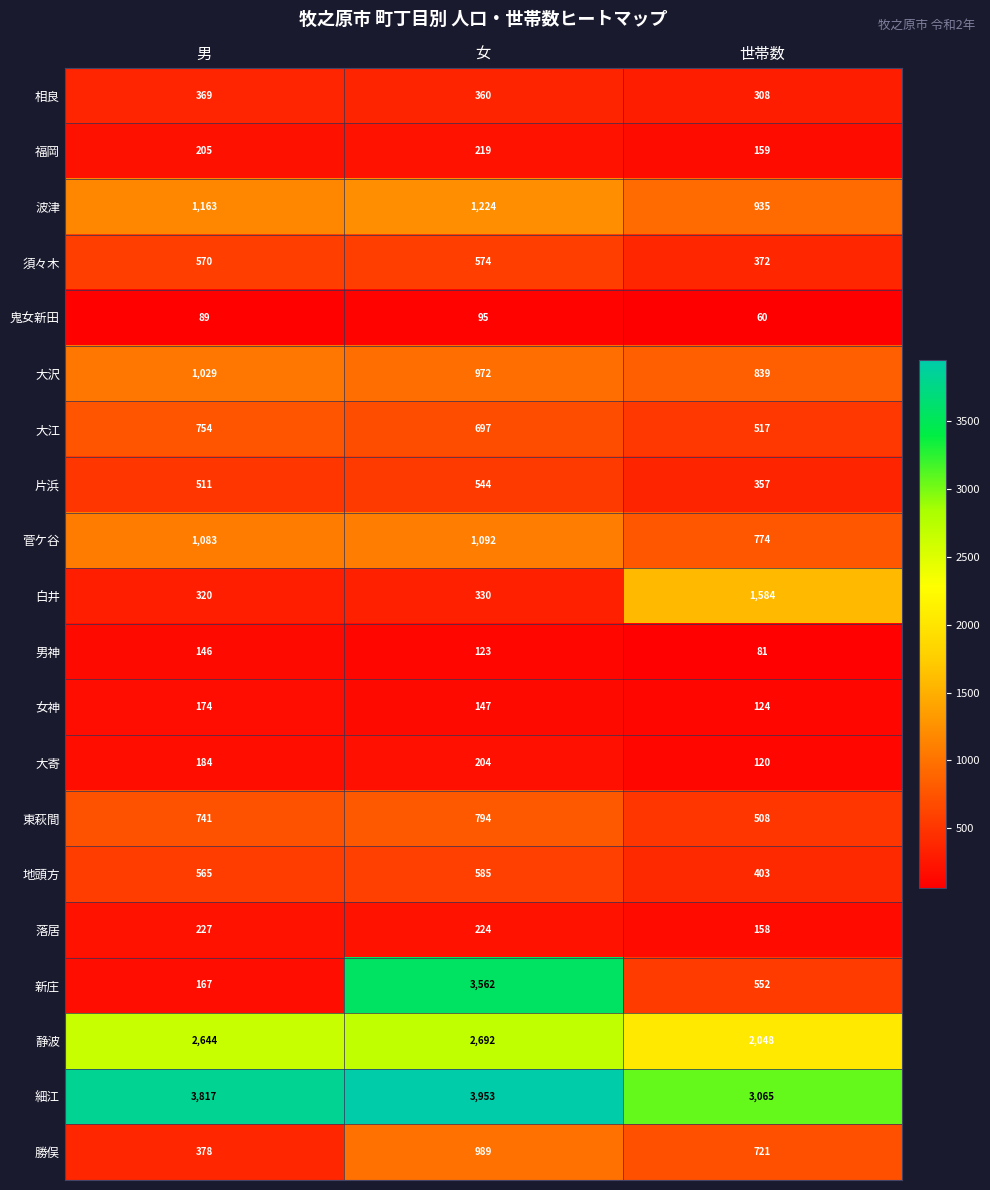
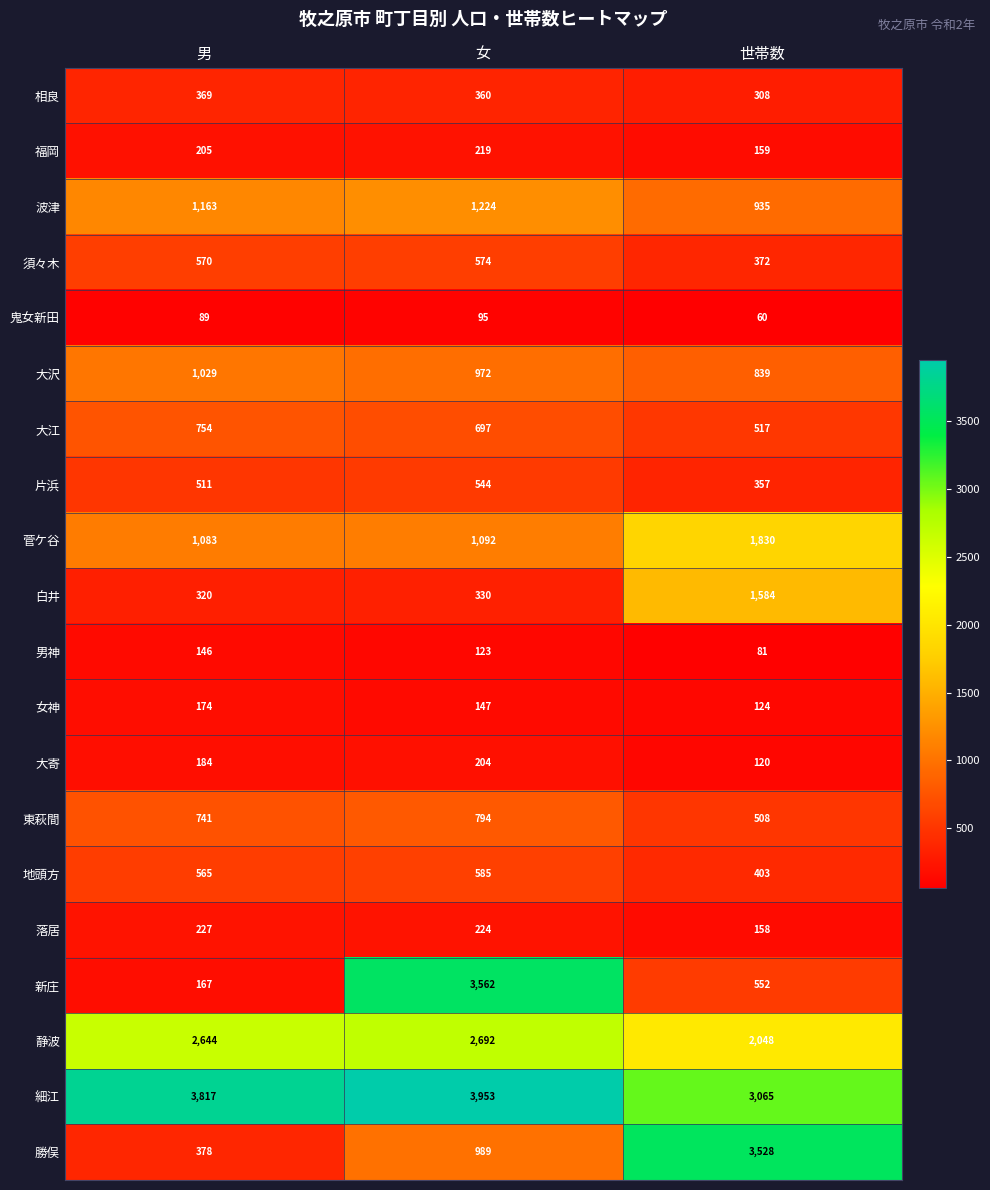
菅ケ谷, 世帯数: 774 -> 1,830
勝俣, 世帯数: 721 -> 3,528
